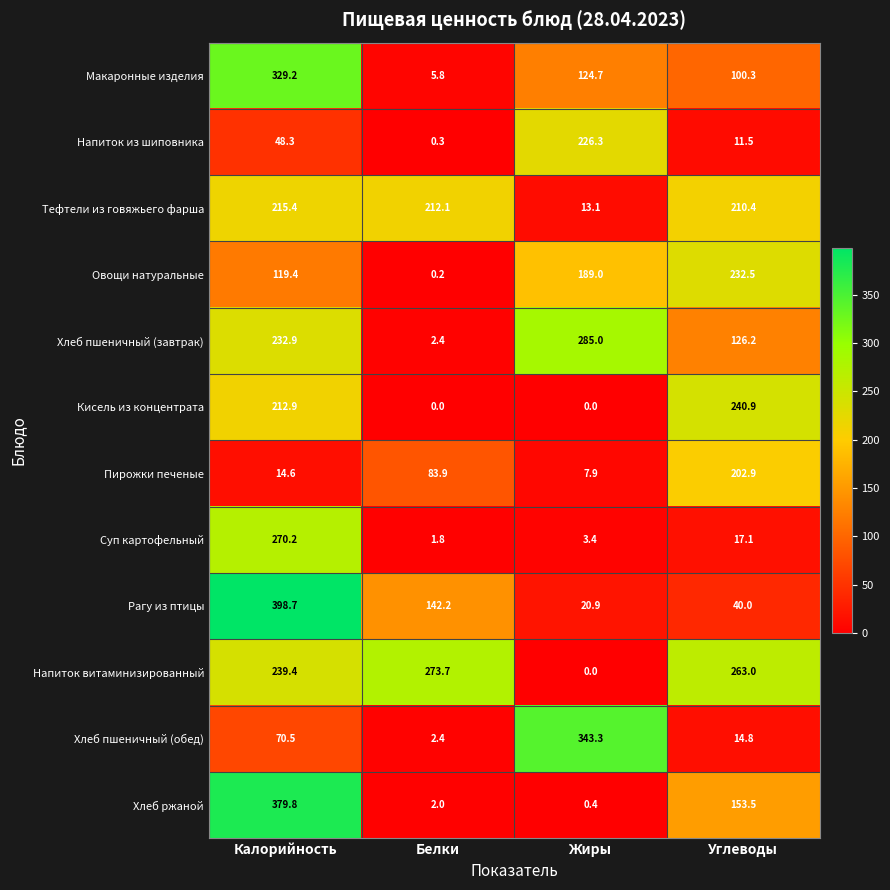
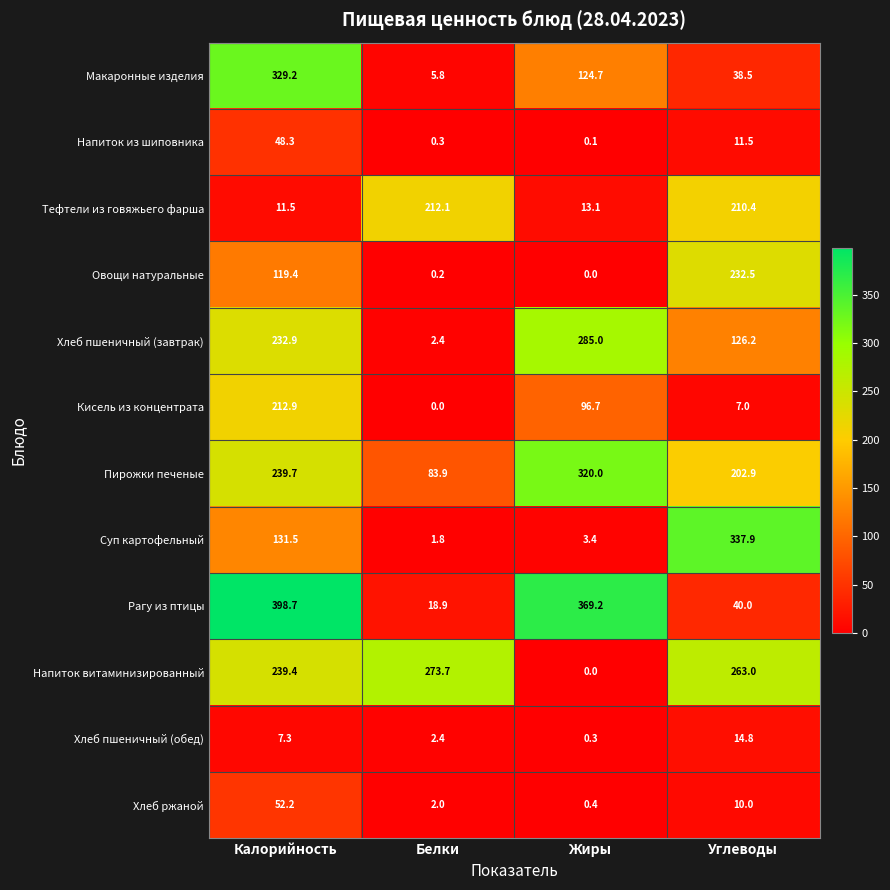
Макаронные изделия, Углеводы: 100.3 -> 38.5
Напиток из шиповника, Жиры: 226.3 -> 0.1
Тефтели из говяжьего фарша, Калорийность: 215.4 -> 11.5
Овощи натуральные, Жиры: 189.0 -> 0.0
Кисель из концентрата, Жиры: 0.0 -> 96.7
Кисель из концентрата, Углеводы: 240.9 -> 7.0
Пирожки печеные, Калорийность: 14.6 -> 239.7
Пирожки печеные, Жиры: 7.9 -> 320.0
Суп картофельный, Калорийность: 270.2 -> 131.5
Суп картофельный, Углеводы: 17.1 -> 337.9
Рагу из птицы, Белки: 142.2 -> 18.9
Рагу из птицы, Жиры: 20.9 -> 369.2
Хлеб пшеничный (обед), Калорийность: 70.5 -> 7.3
Хлеб пшеничный (обед), Жиры: 343.3 -> 0.3
Хлеб ржаной, Калорийность: 379.8 -> 52.2
Хлеб ржаной, Углеводы: 153.5 -> 10.0
